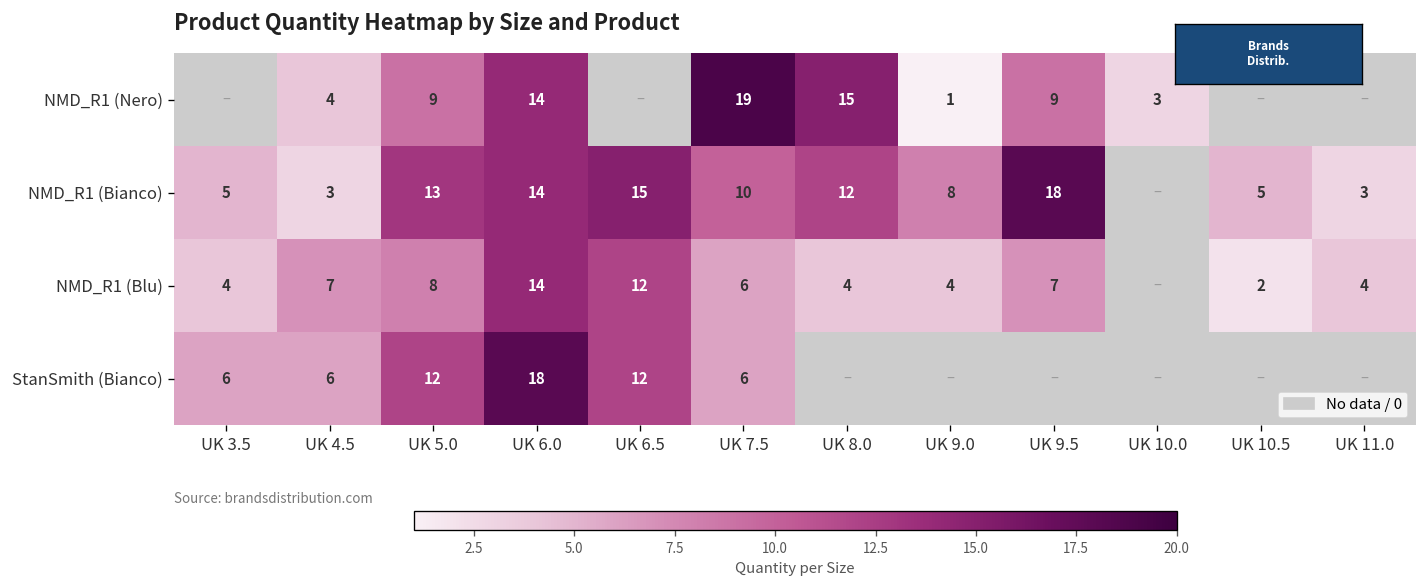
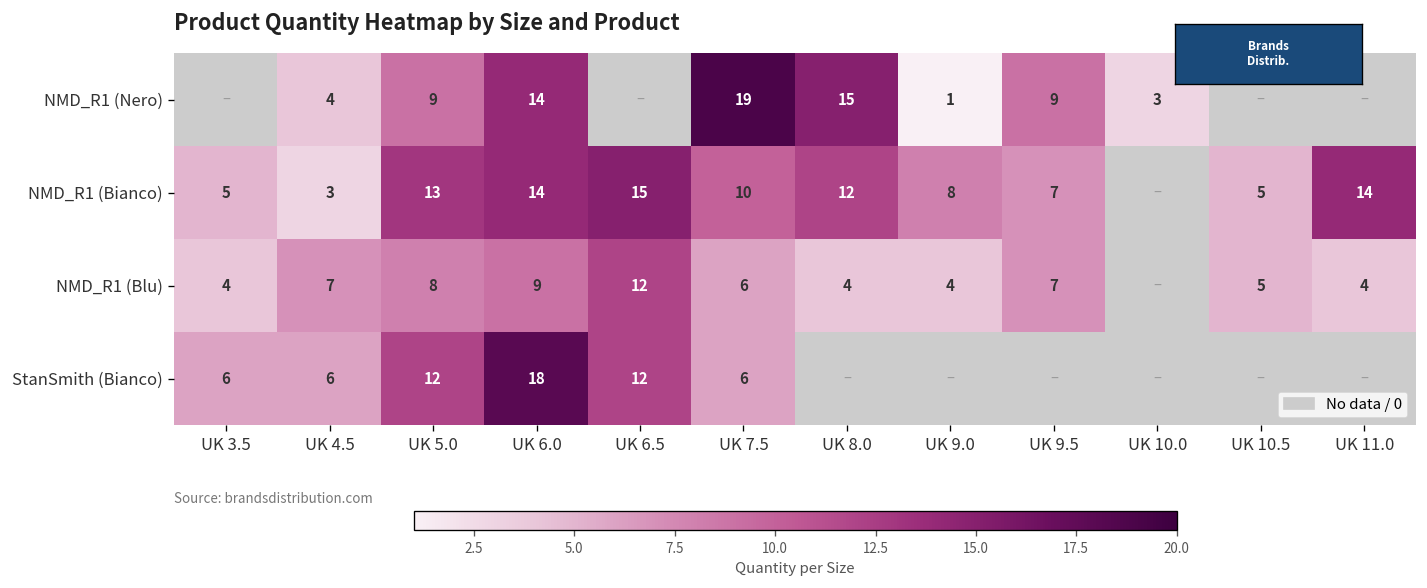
NMD_R1 (Bianco), UK 9.5: 18 -> 7
NMD_R1 (Bianco), UK 11.0: 3 -> 14
NMD_R1 (Blu), UK 6.0: 14 -> 9
NMD_R1 (Blu), UK 10.5: 2 -> 5
